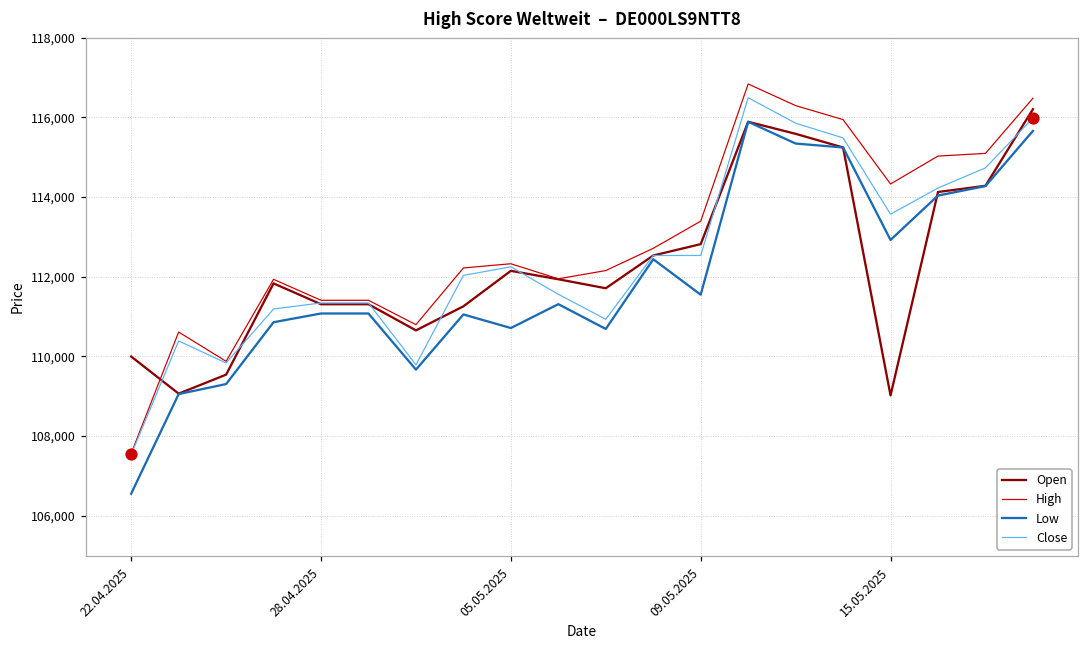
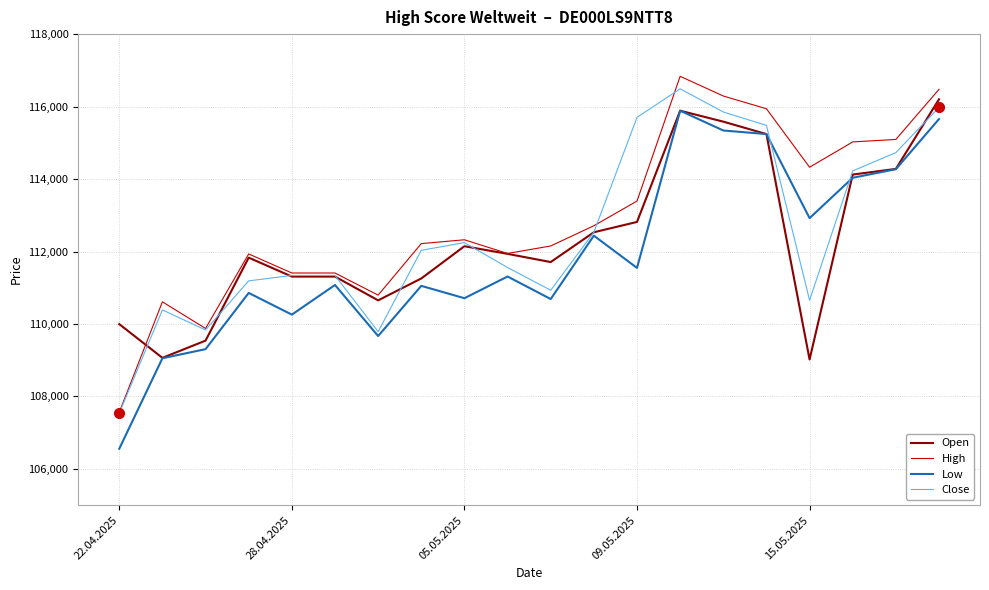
Low, 28.04.2025: 111,100 -> 110,300
Close, 09.05.2025: 112,500 -> 115,700
Close, 15.05.2025: 113,600 -> 110,700
